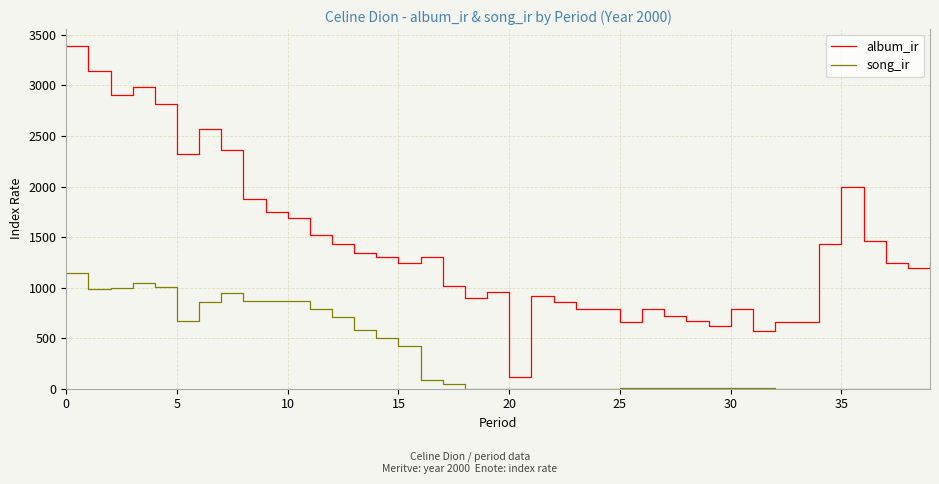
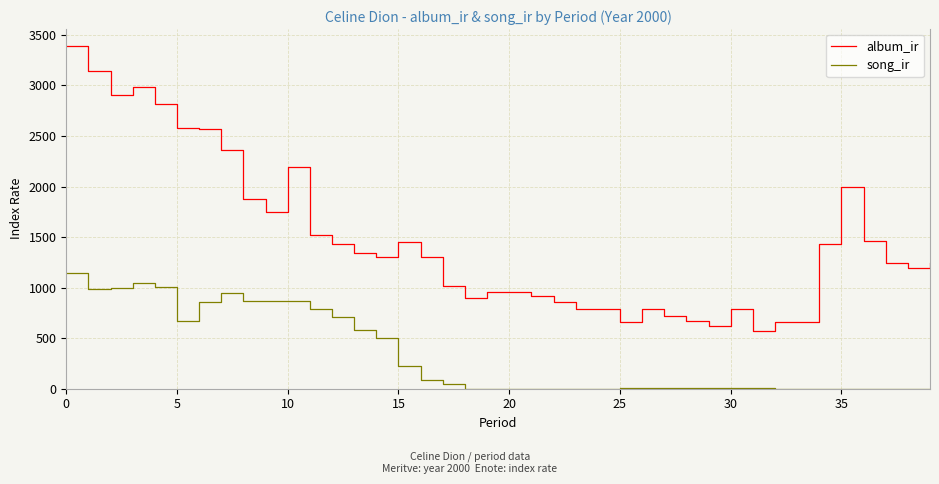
album_ir, 5: 2320 -> 2580
album_ir, 10: 1690 -> 2190
album_ir, 15: 1240 -> 1450
song_ir, 15: 420 -> 230
album_ir, 20: 120 -> 960
